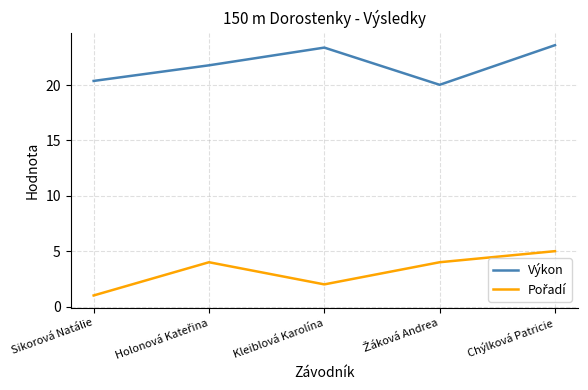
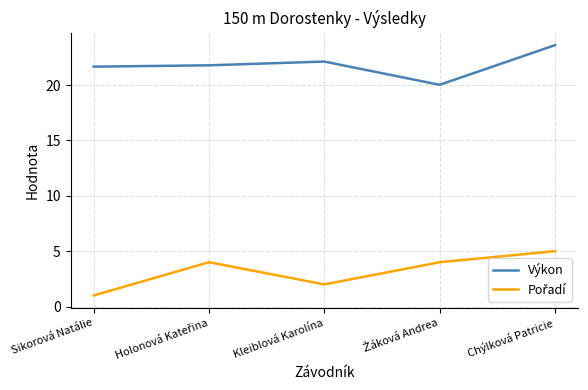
Výkon, Sikorová Natálie: 20.4 -> 21.7
Výkon, Kleiblová Karolína: 23.4 -> 22.1
